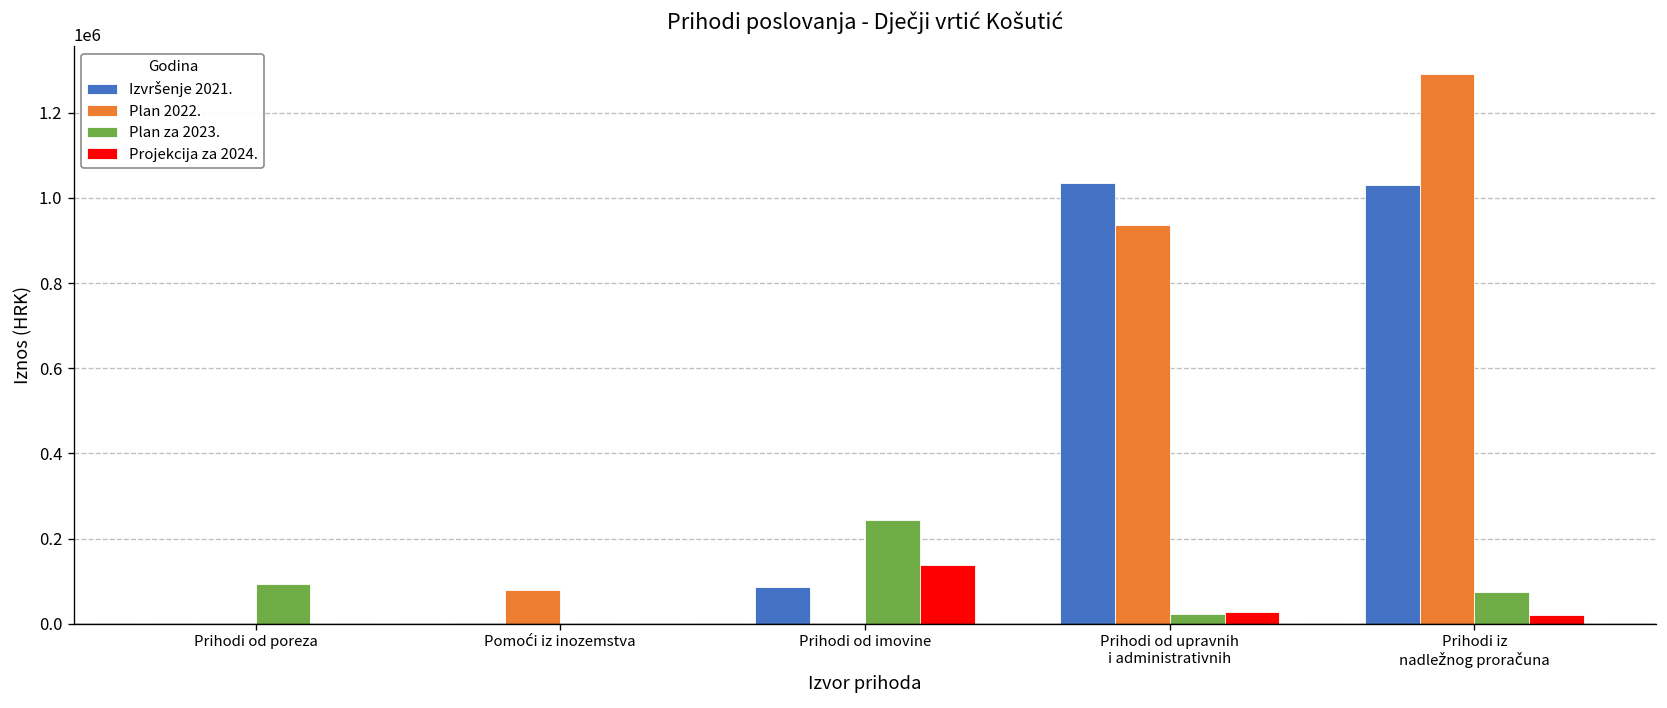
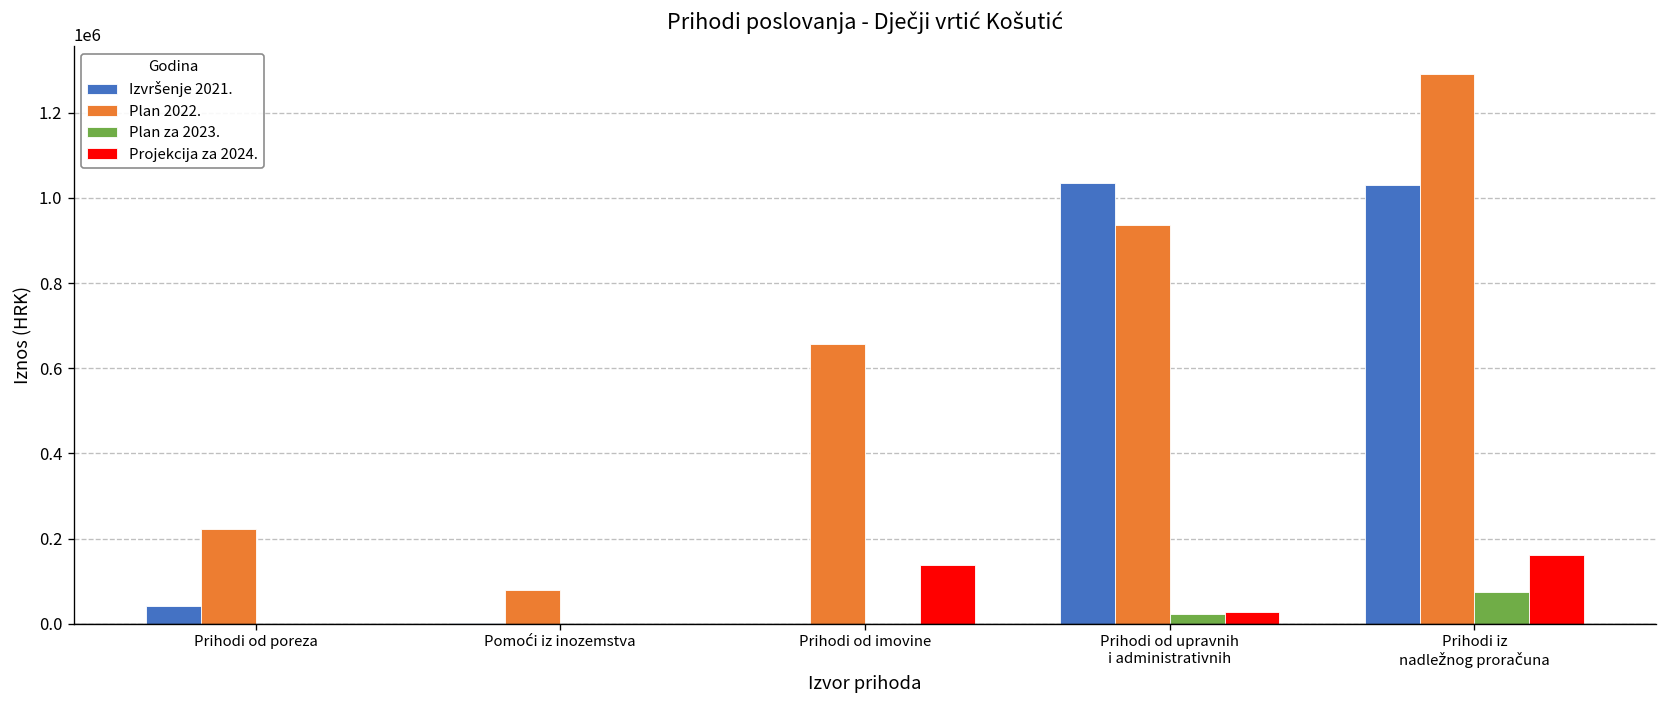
Izvršenje 2021., Prihodi od poreza: 0 -> 40000
Plan 2022., Prihodi od poreza: 0 -> 220000
Plan za 2023., Prihodi od poreza: 90000 -> 0
Izvršenje 2021., Prihodi od imovine: 90000 -> 0
Plan 2022., Prihodi od imovine: 0 -> 660000
Plan za 2023., Prihodi od imovine: 240000 -> 0
Projekcija za 2024., Prihodi iz nadležnog proračuna: 20000 -> 160000
